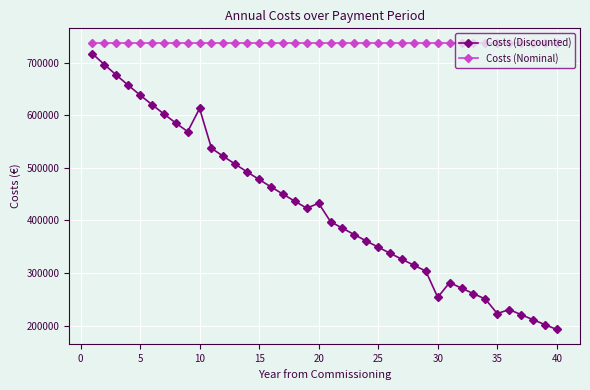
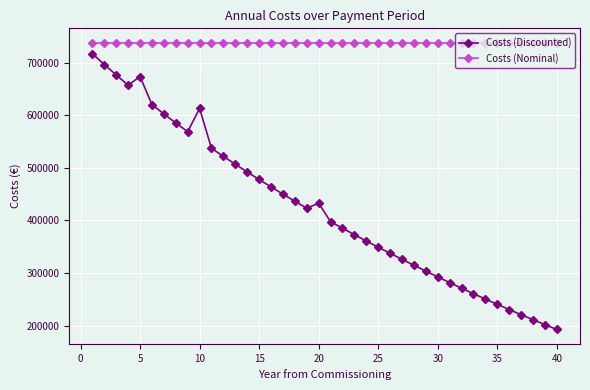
Costs (Discounted), 5: 640000 -> 670000
Costs (Discounted), 30: 250000 -> 290000
Costs (Discounted), 35: 220000 -> 240000
